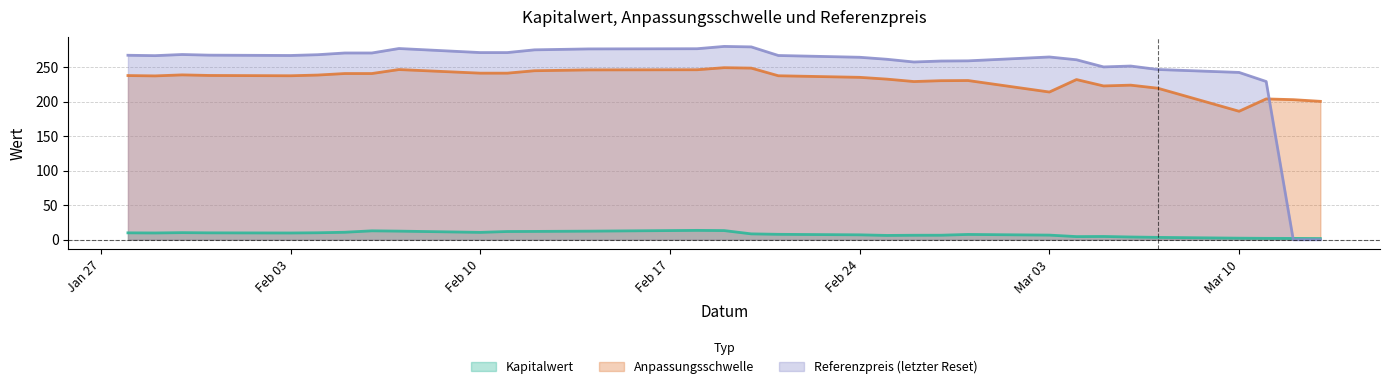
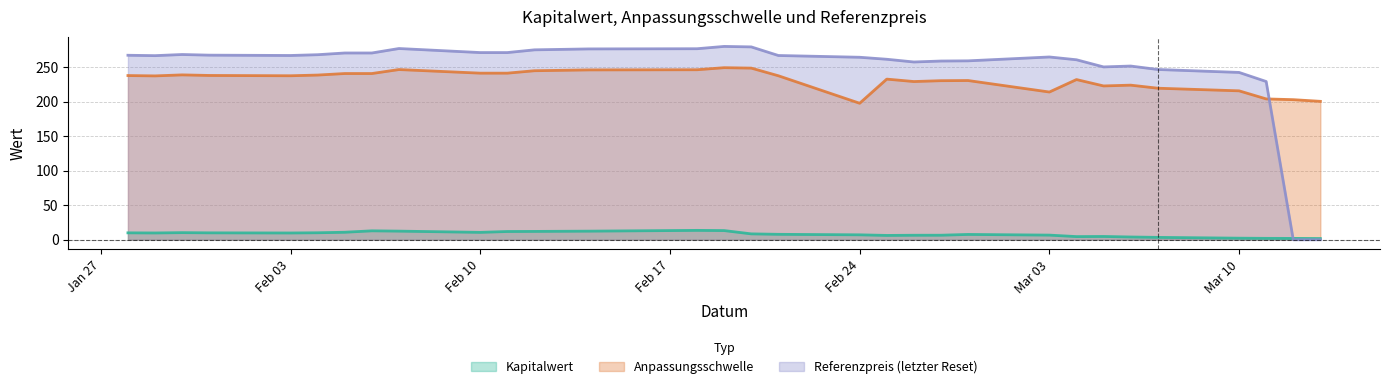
Anpassungsschwelle, Feb 24: 240 -> 200
Anpassungsschwelle, Mar 10: 190 -> 220
